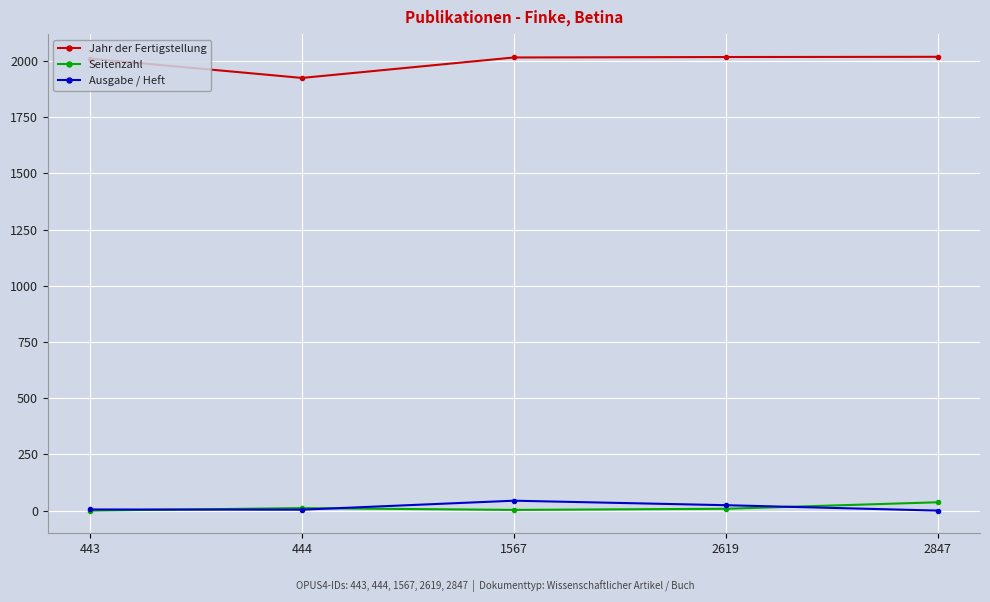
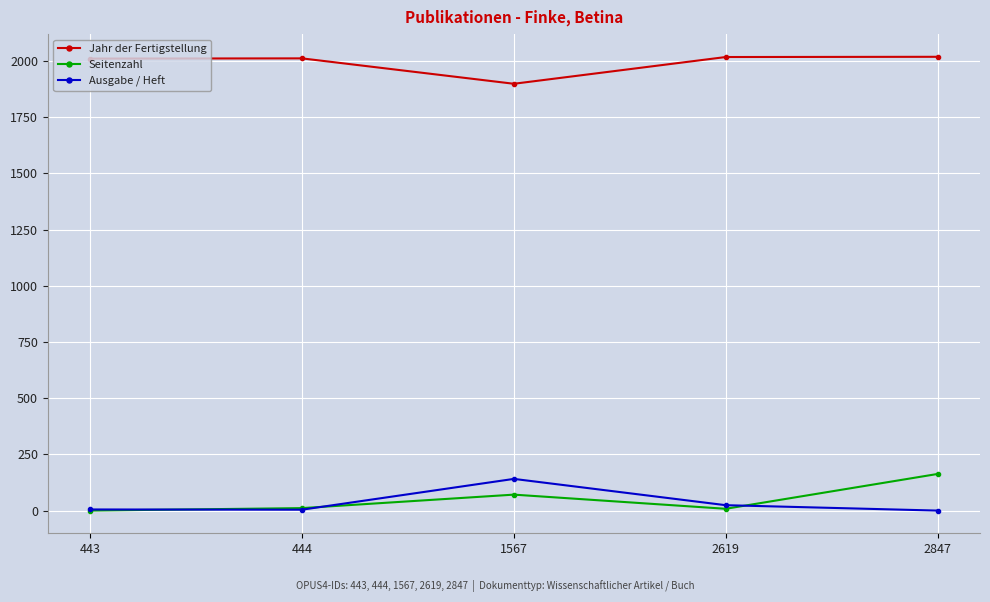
Jahr der Fertigstellung, 444: 1930 -> 2010
Jahr der Fertigstellung, 1567: 2020 -> 1900
Seitenzahl, 1567: 0 -> 70
Ausgabe / Heft, 1567: 40 -> 140
Seitenzahl, 2847: 40 -> 160
